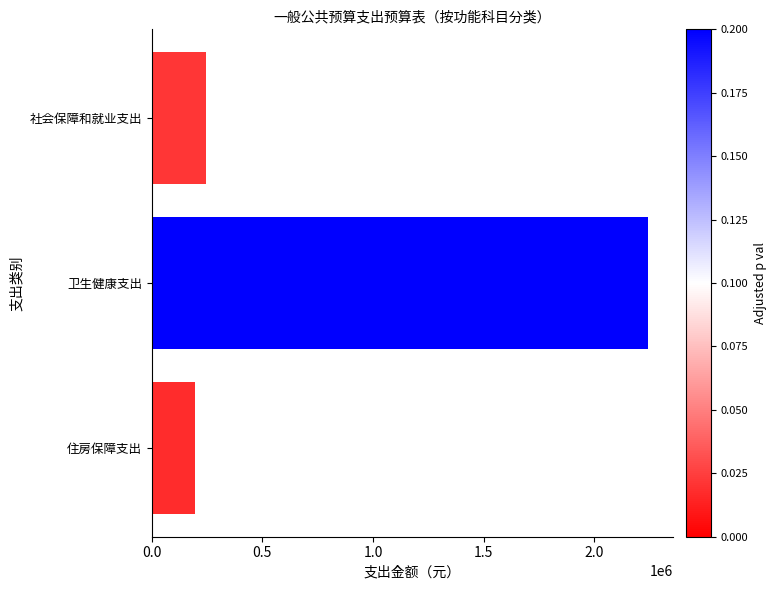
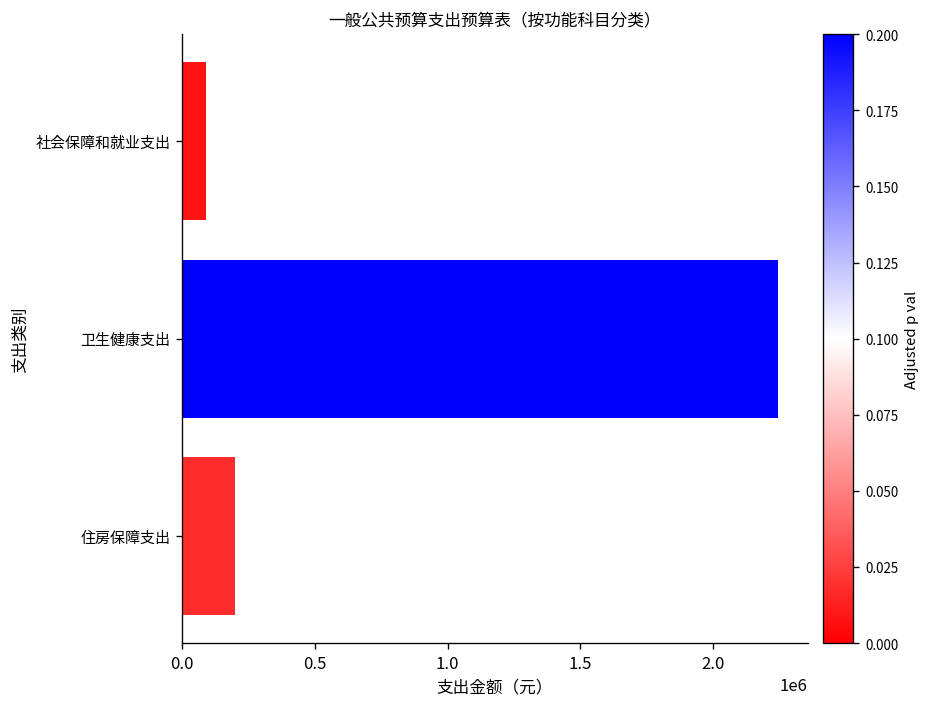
社会保障和就业支出: 240000 -> 90000
